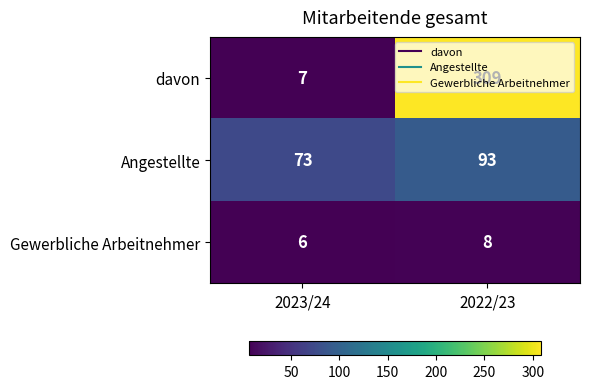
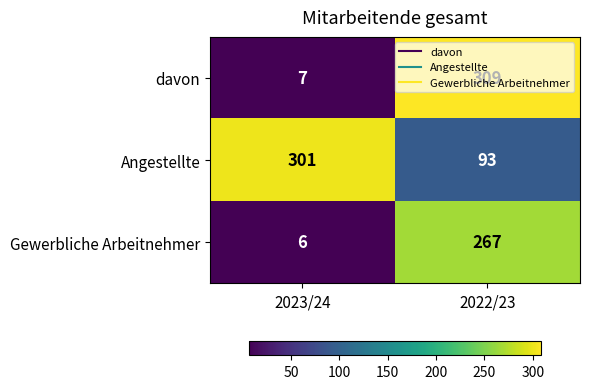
Angestellte, 2023/24: 73 -> 301
Gewerbliche Arbeitnehmer, 2022/23: 8 -> 267
